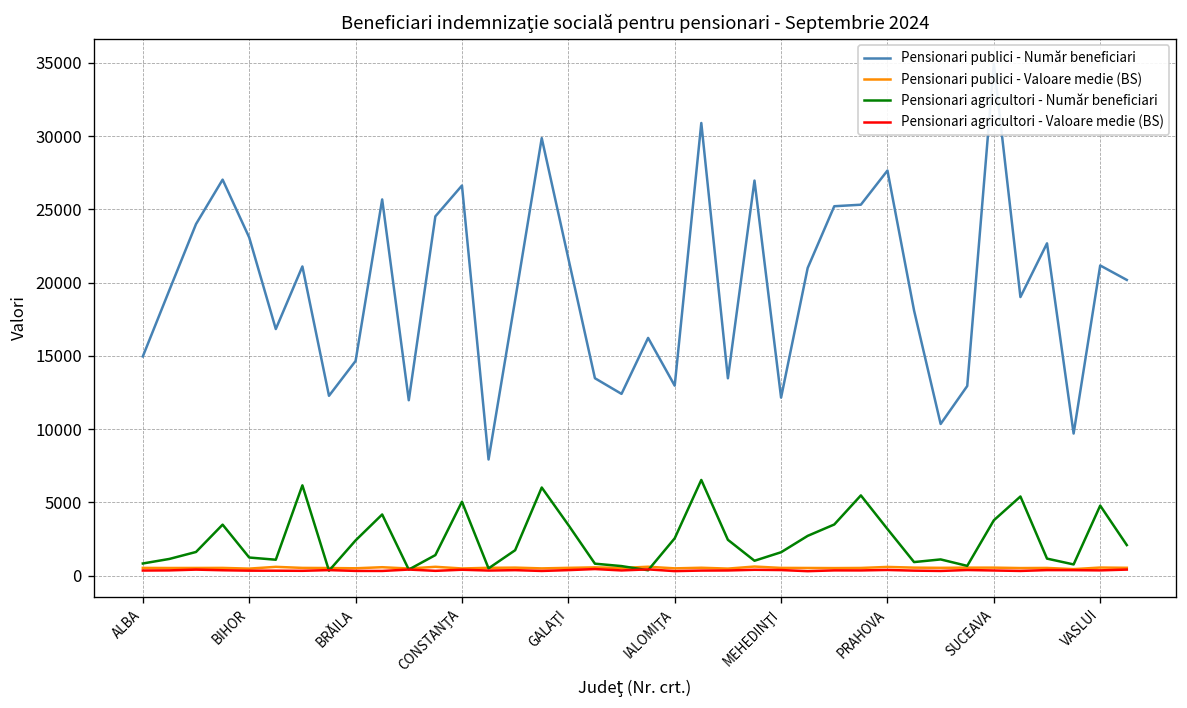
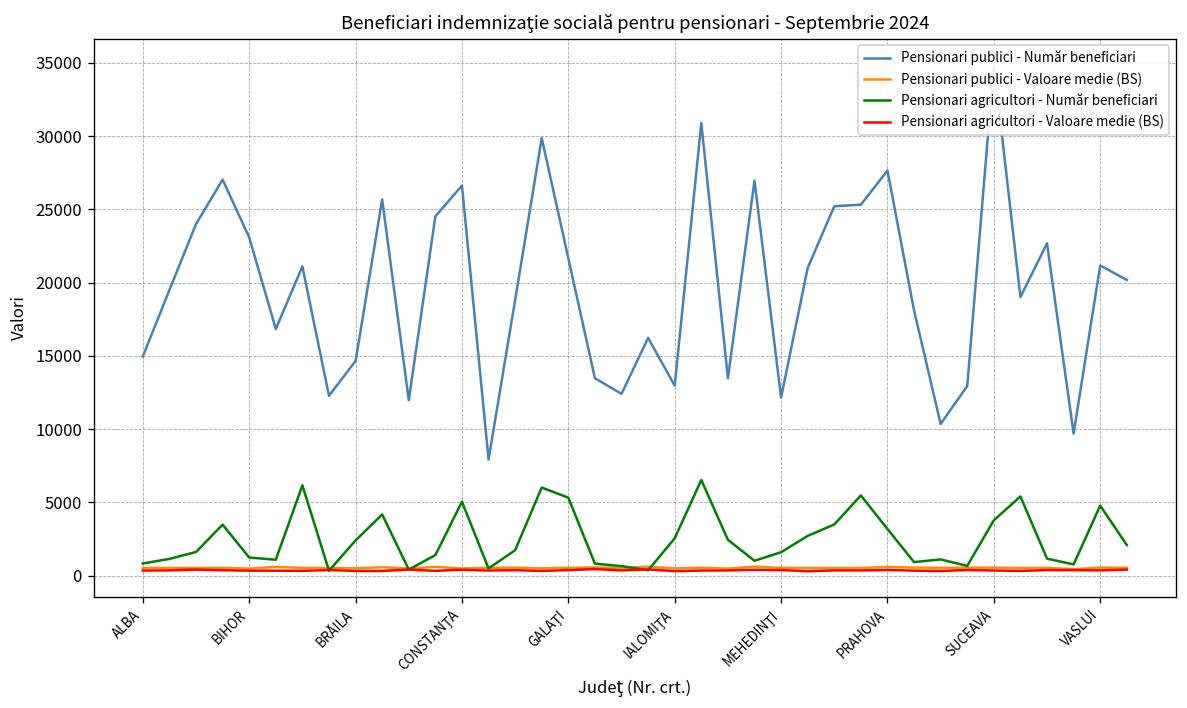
Pensionari agricultori - Număr beneficiari, GALAŢI: 3500 -> 5300
